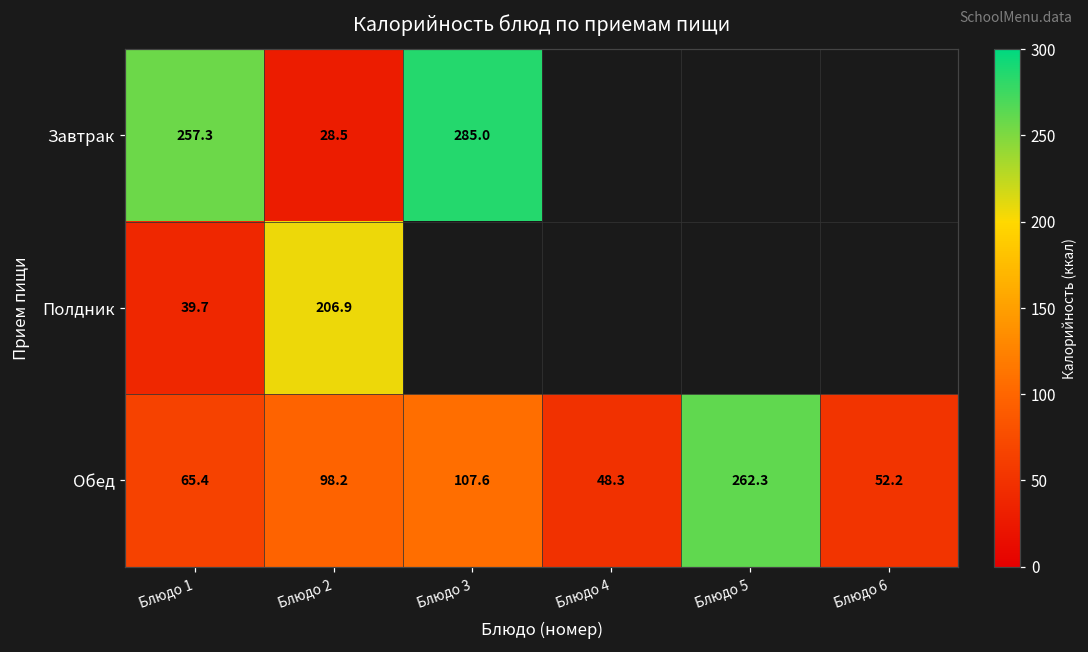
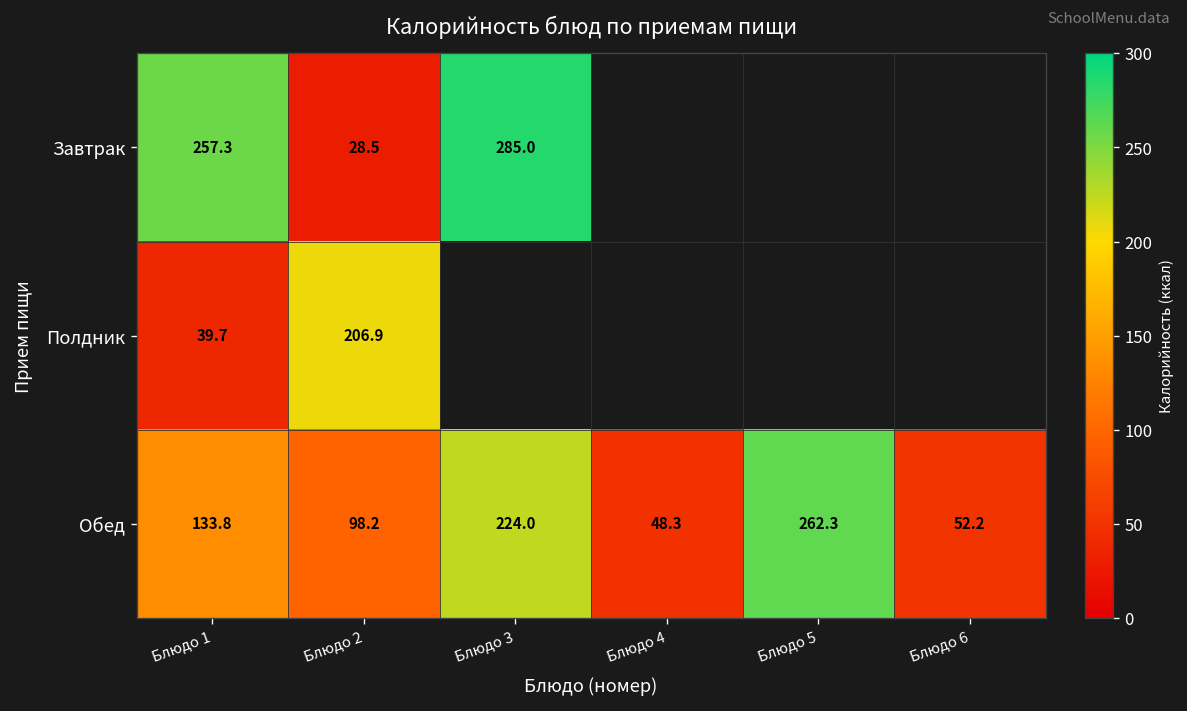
Обед, Блюдо 1: 65.4 -> 133.8
Обед, Блюдо 3: 107.6 -> 224.0
